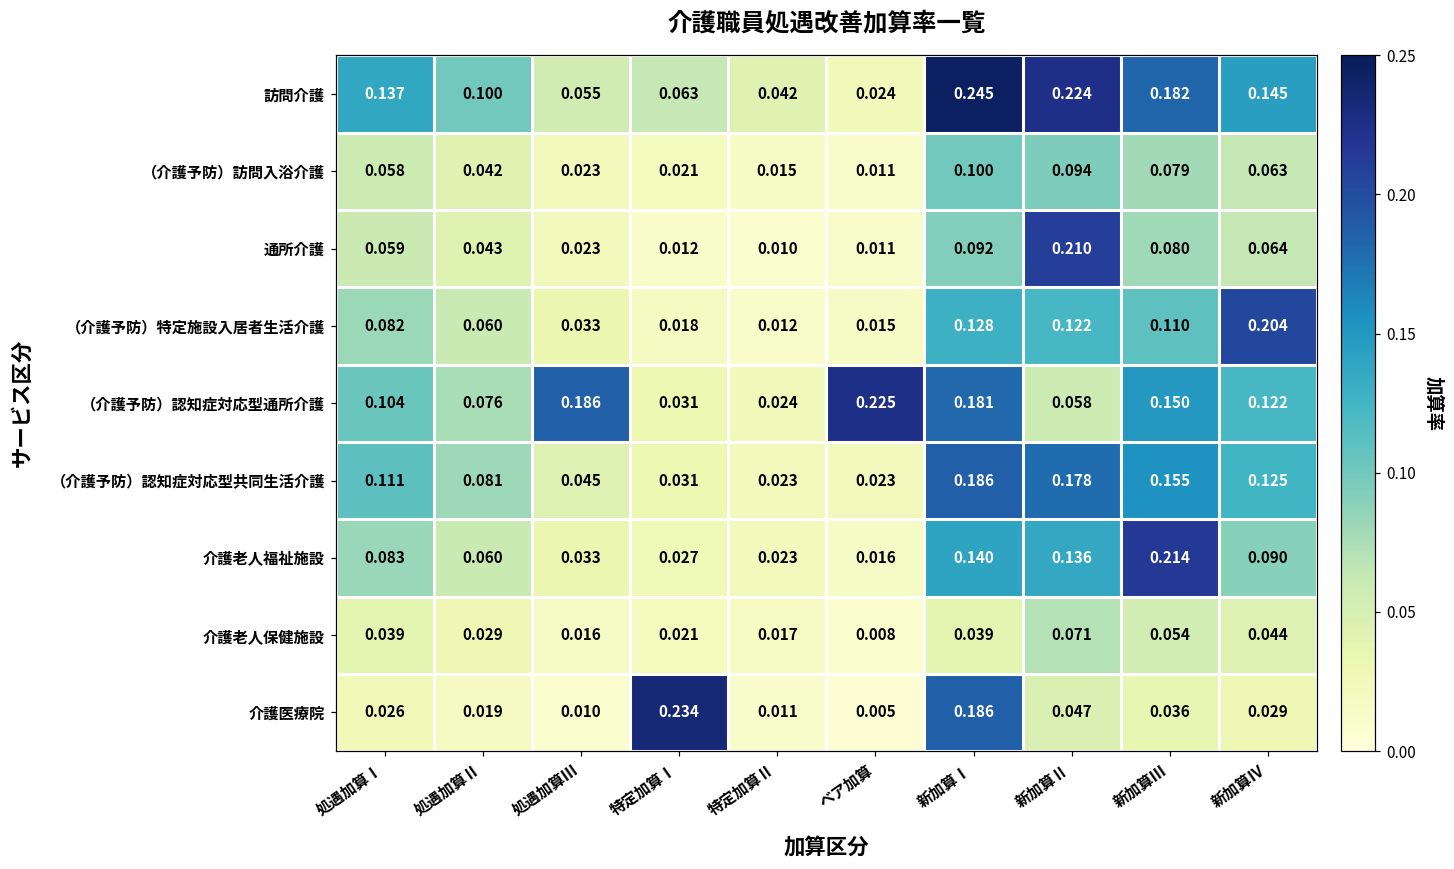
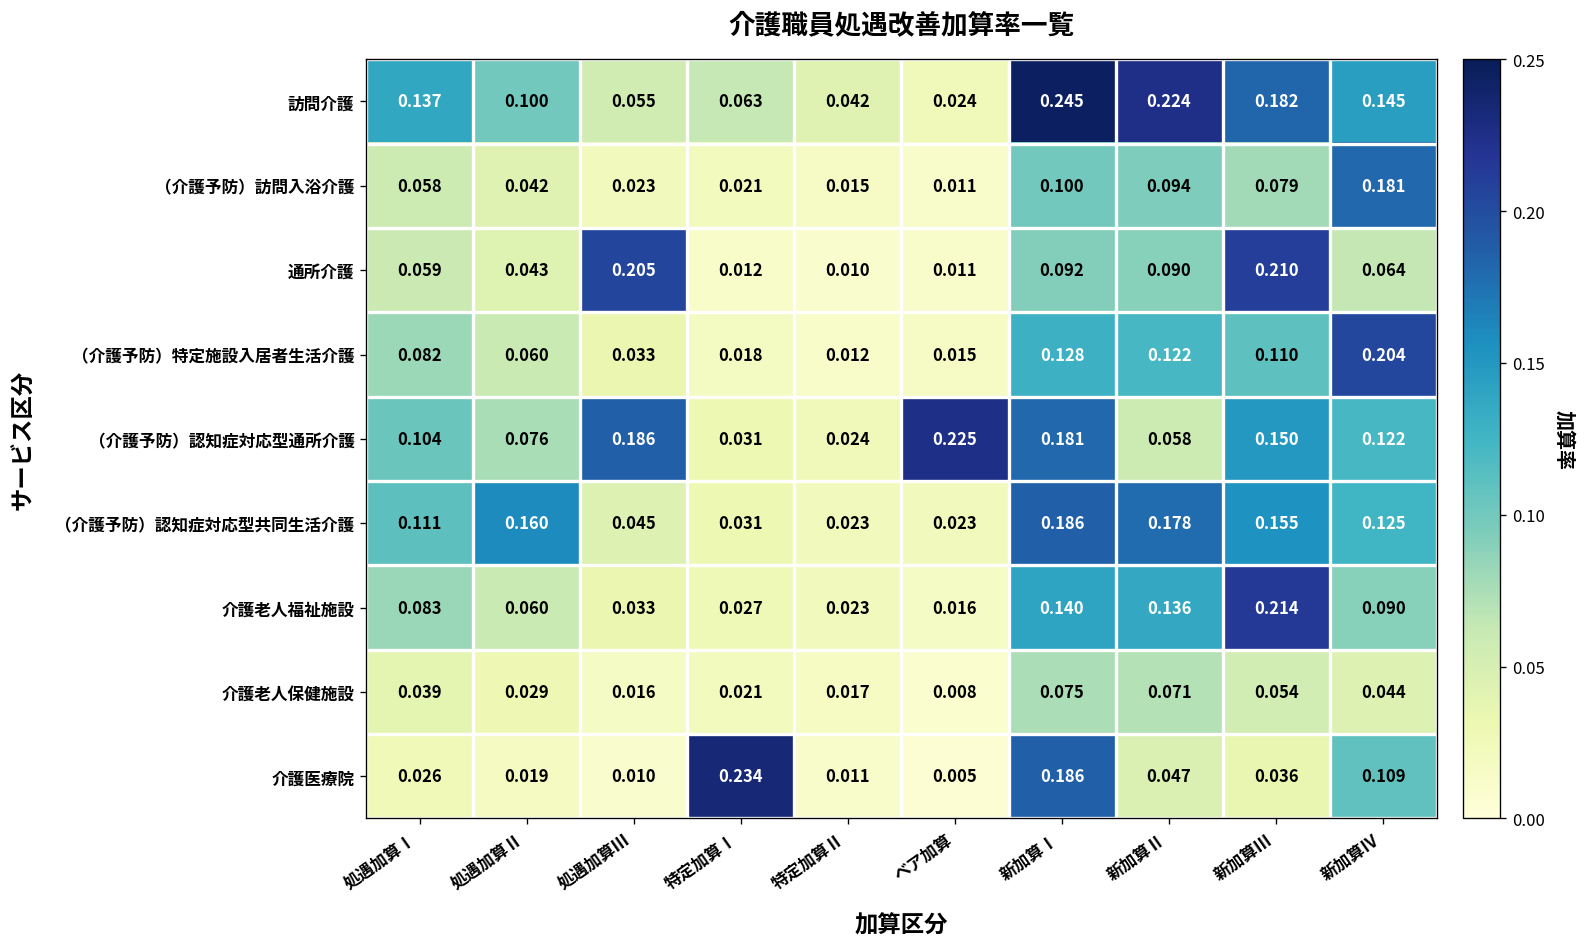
（介護予防）訪問入浴介護, 新加算Ⅳ: 0.063 -> 0.181
通所介護, 処遇加算Ⅲ: 0.023 -> 0.205
通所介護, 新加算Ⅱ: 0.210 -> 0.090
通所介護, 新加算Ⅲ: 0.080 -> 0.210
（介護予防）認知症対応型共同生活介護, 処遇加算Ⅱ: 0.081 -> 0.160
介護老人保健施設, 新加算Ⅰ: 0.039 -> 0.075
介護医療院, 新加算Ⅳ: 0.029 -> 0.109
